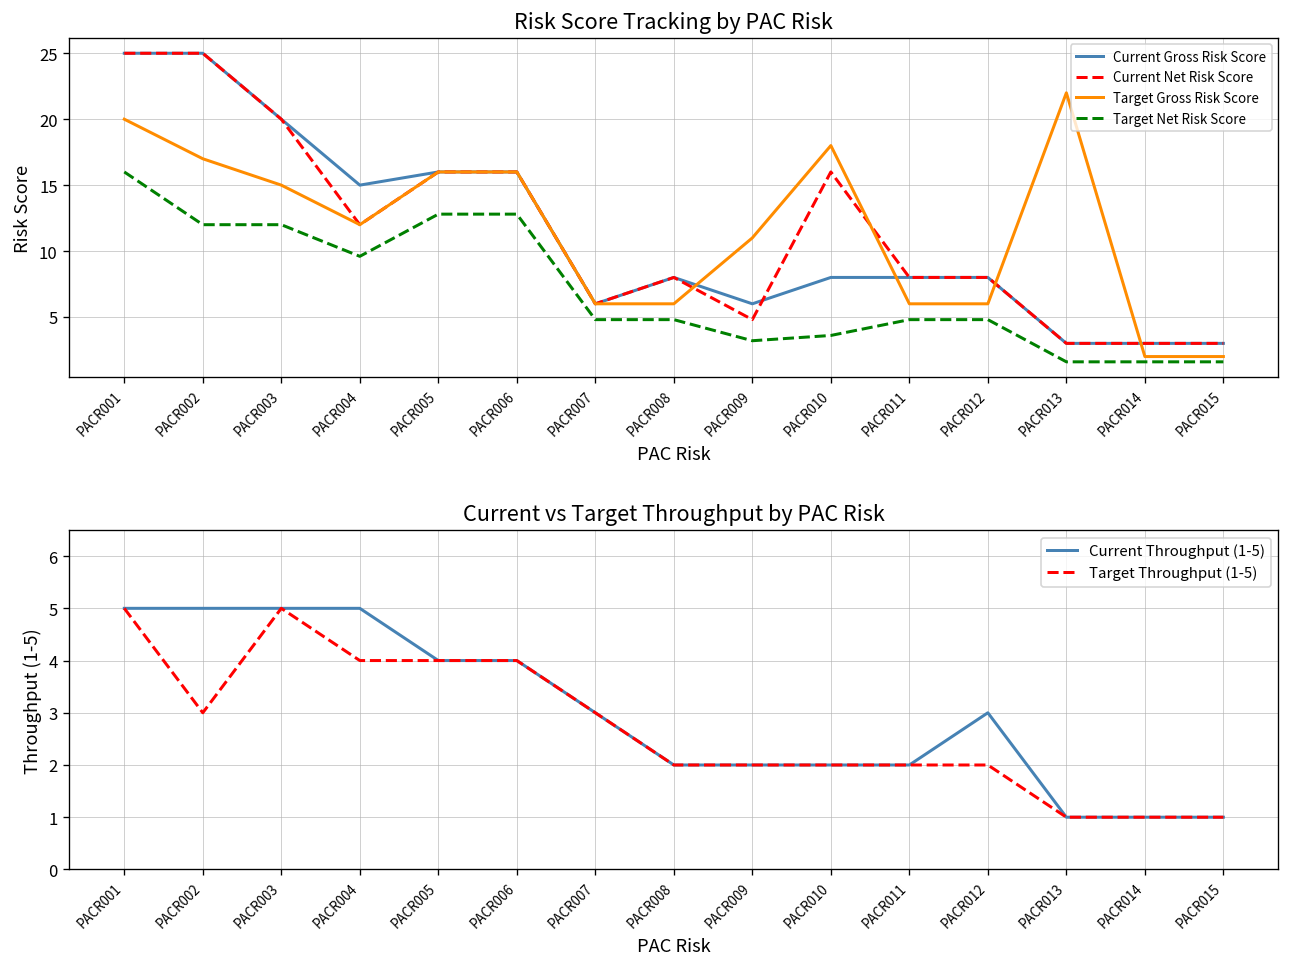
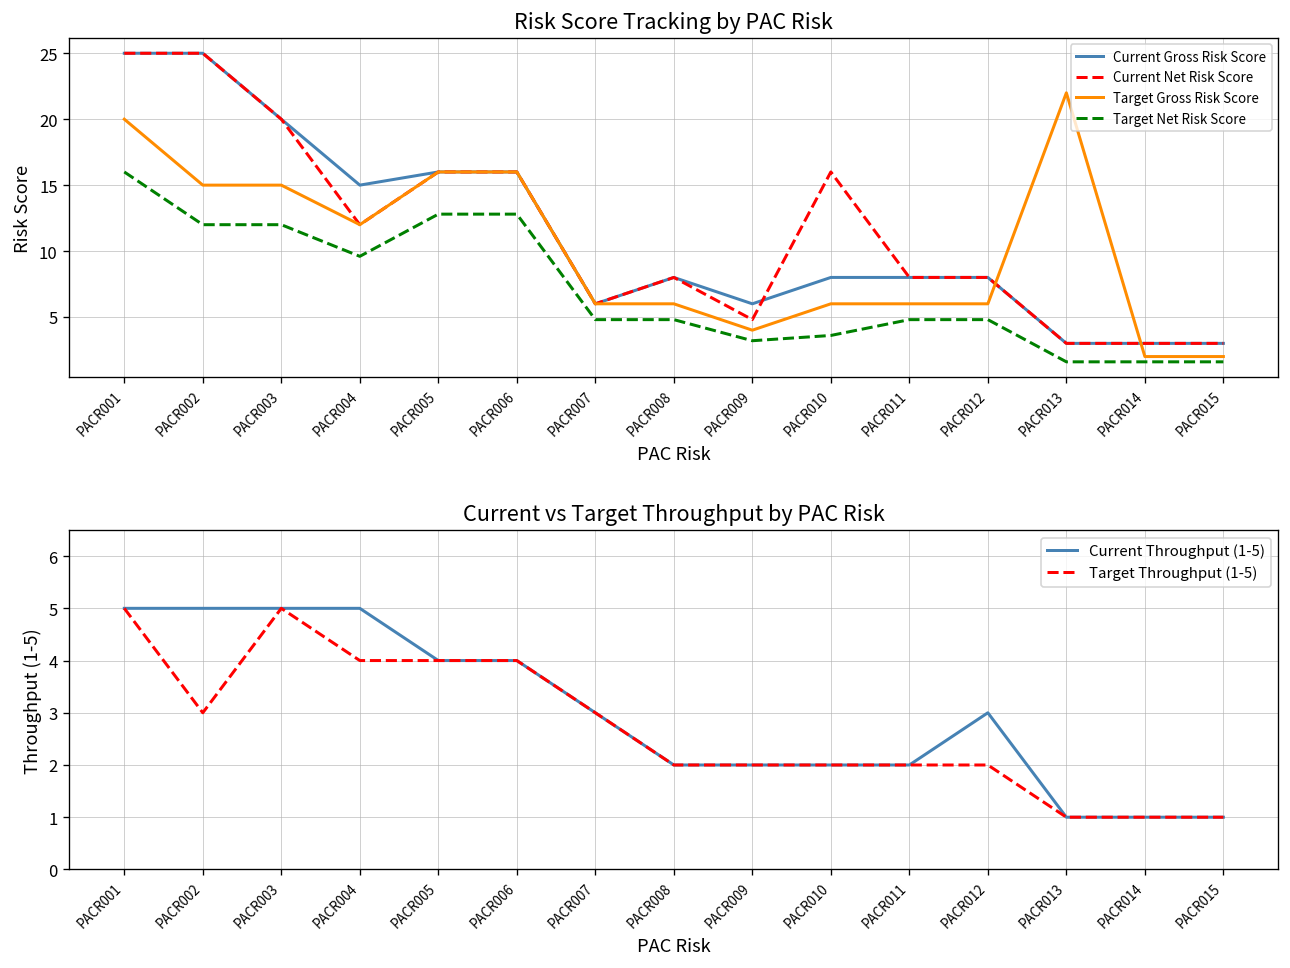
Risk Score Tracking by PAC Risk, Target Gross Risk Score, PACR002: 17 -> 15
Risk Score Tracking by PAC Risk, Target Gross Risk Score, PACR009: 11 -> 4
Risk Score Tracking by PAC Risk, Target Gross Risk Score, PACR010: 18 -> 6
